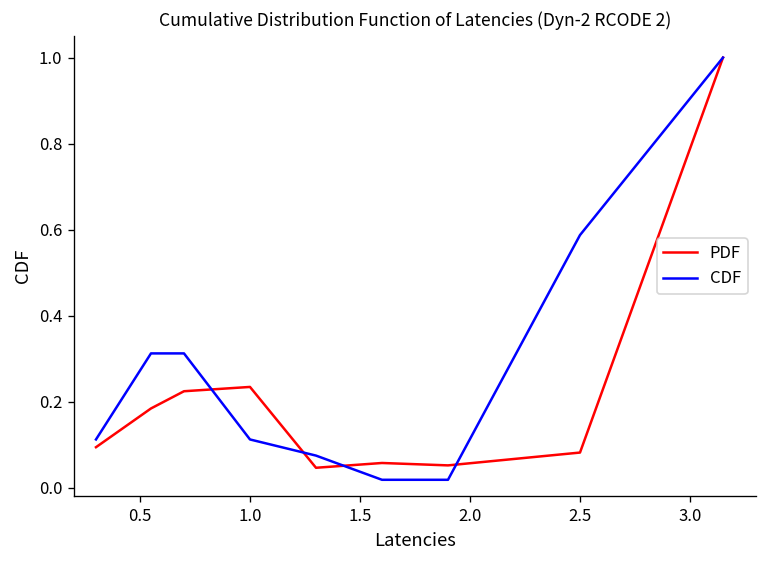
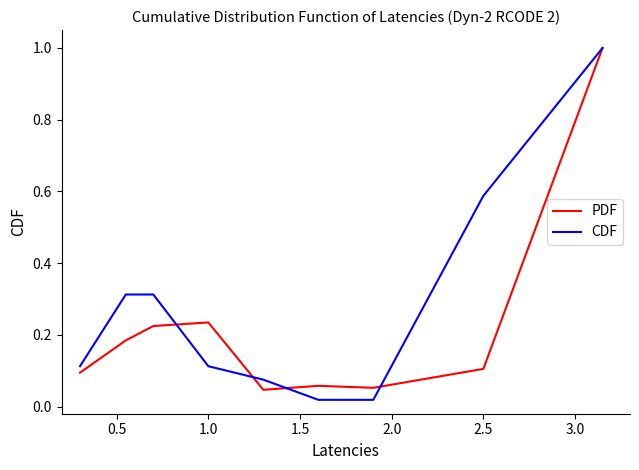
PDF, 2.5: 0.08 -> 0.11
